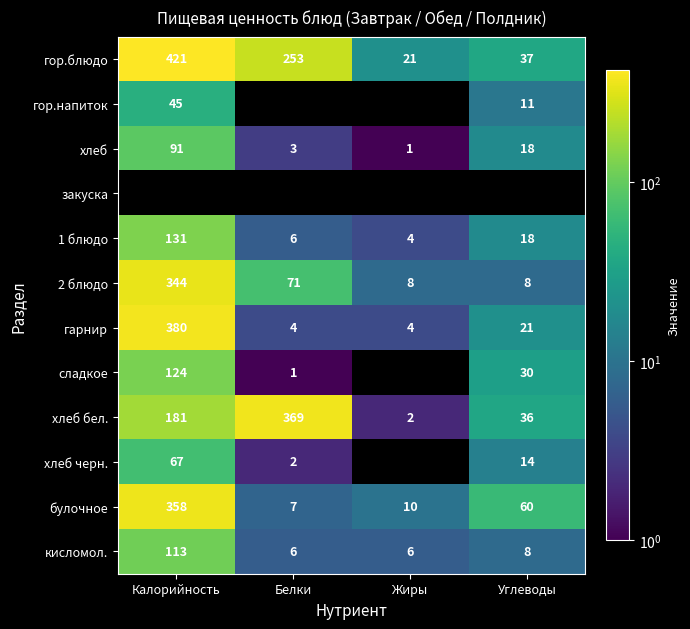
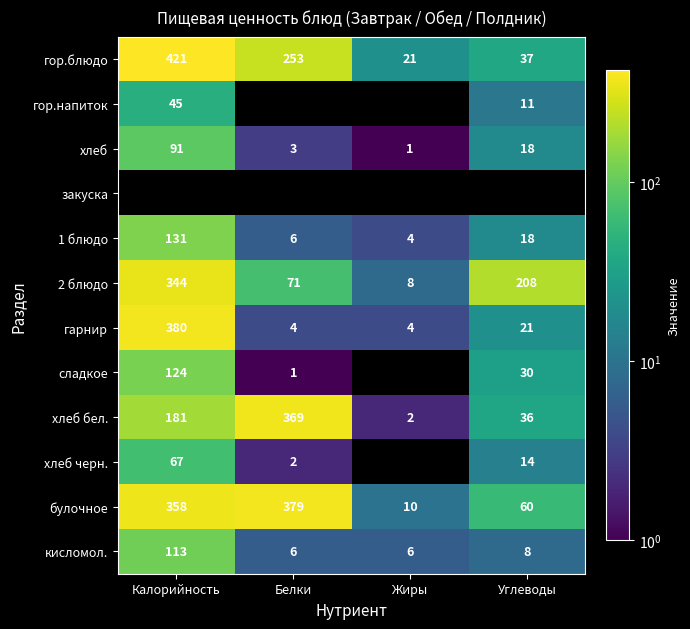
2 блюдо, Углеводы: 8 -> 208
булочное, Белки: 7 -> 379
